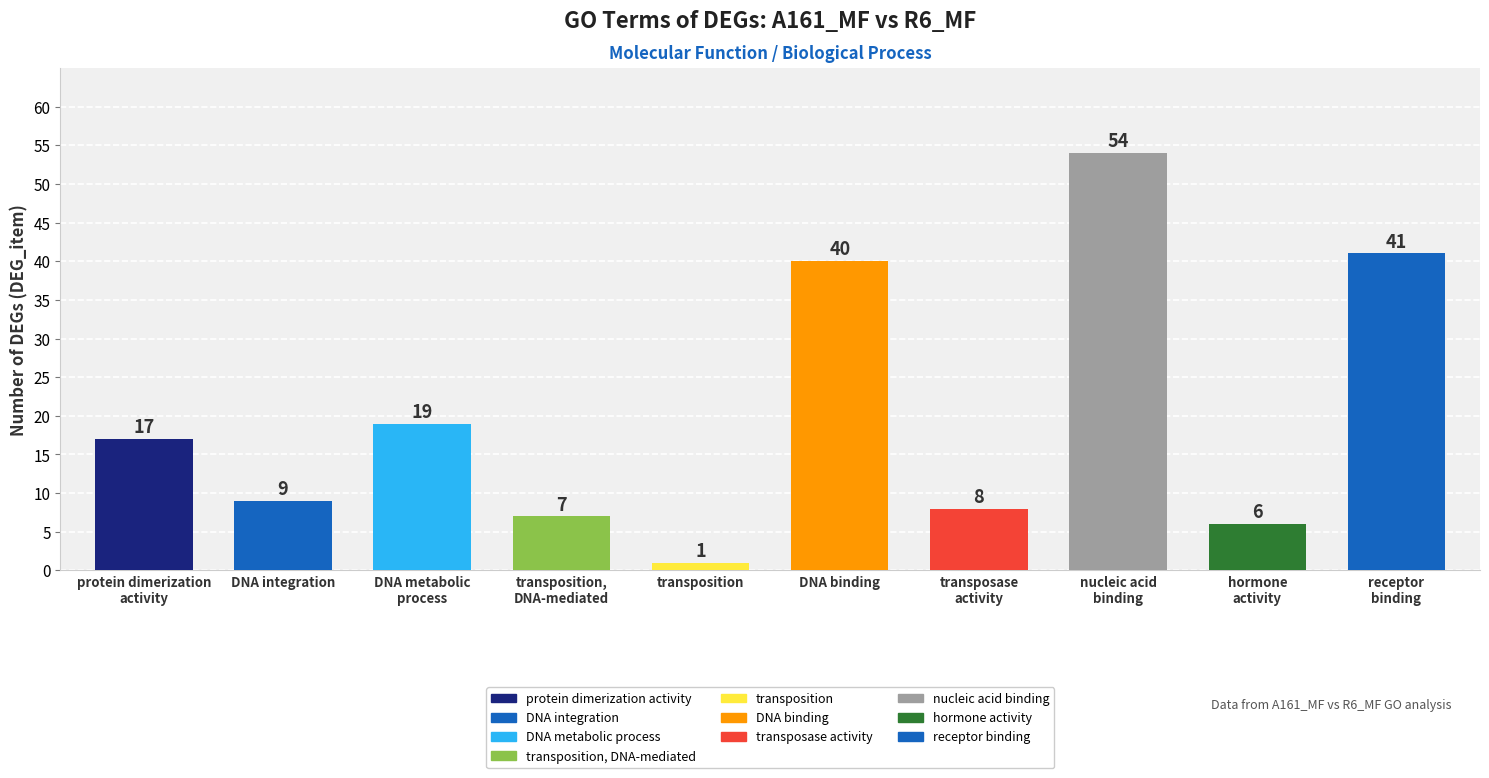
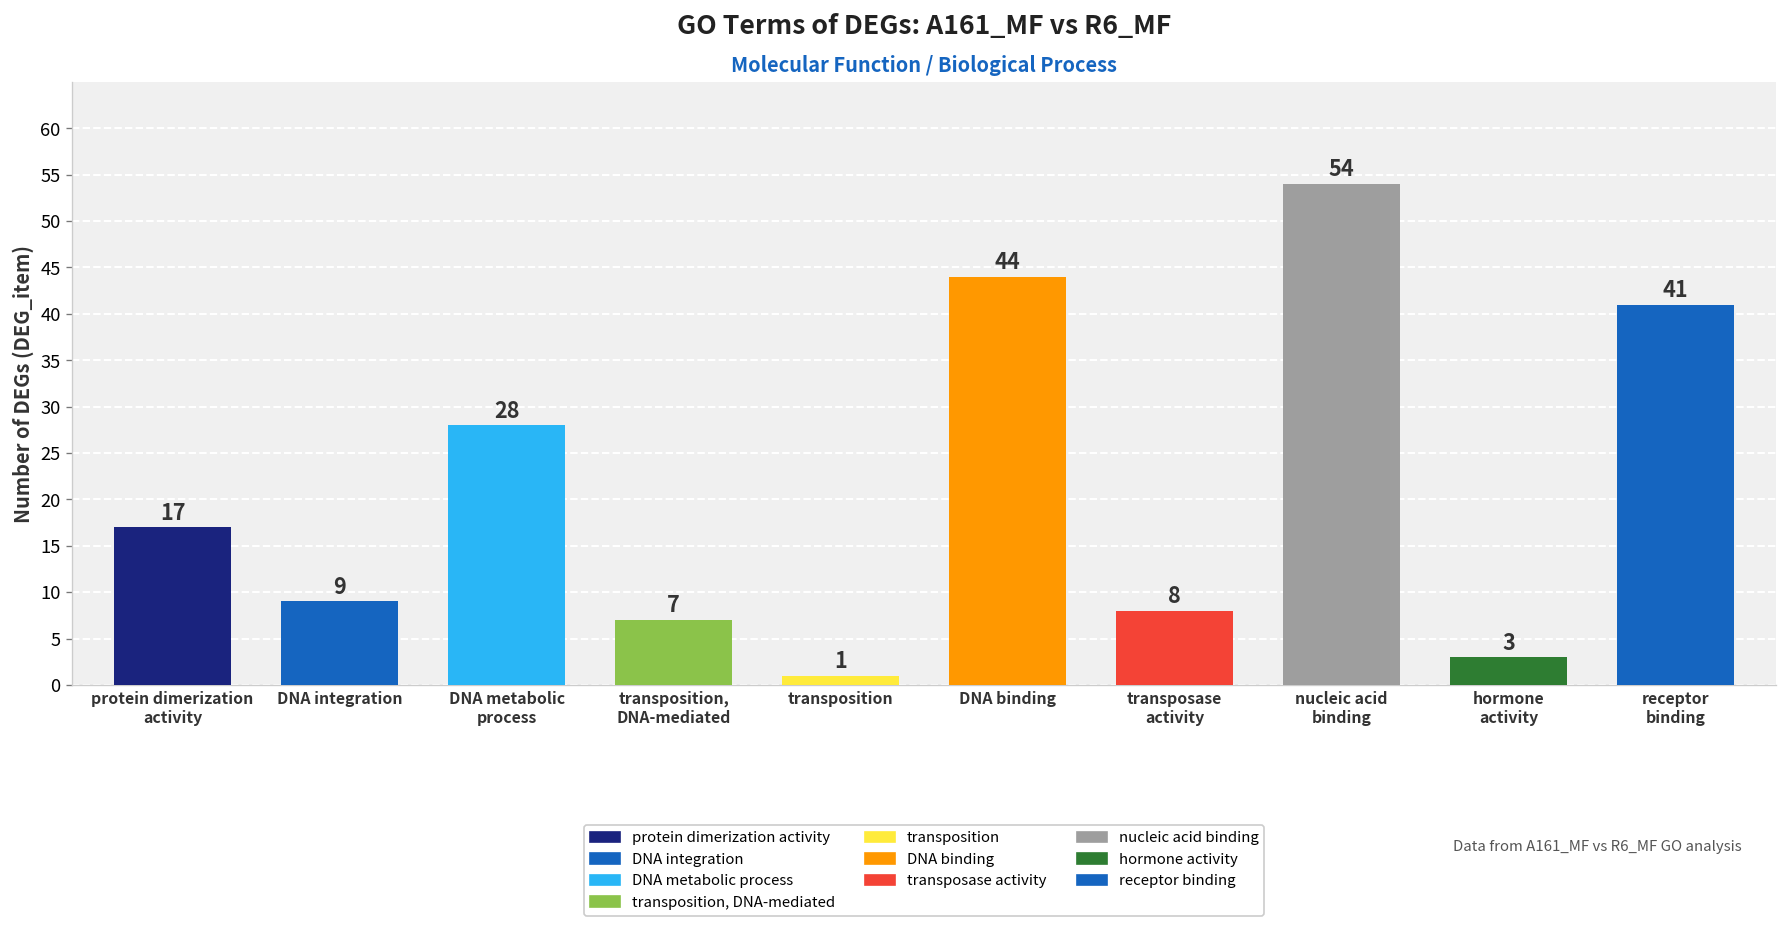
DNA metabolic process: 19 -> 28
DNA binding: 40 -> 44
hormone activity: 6 -> 3
